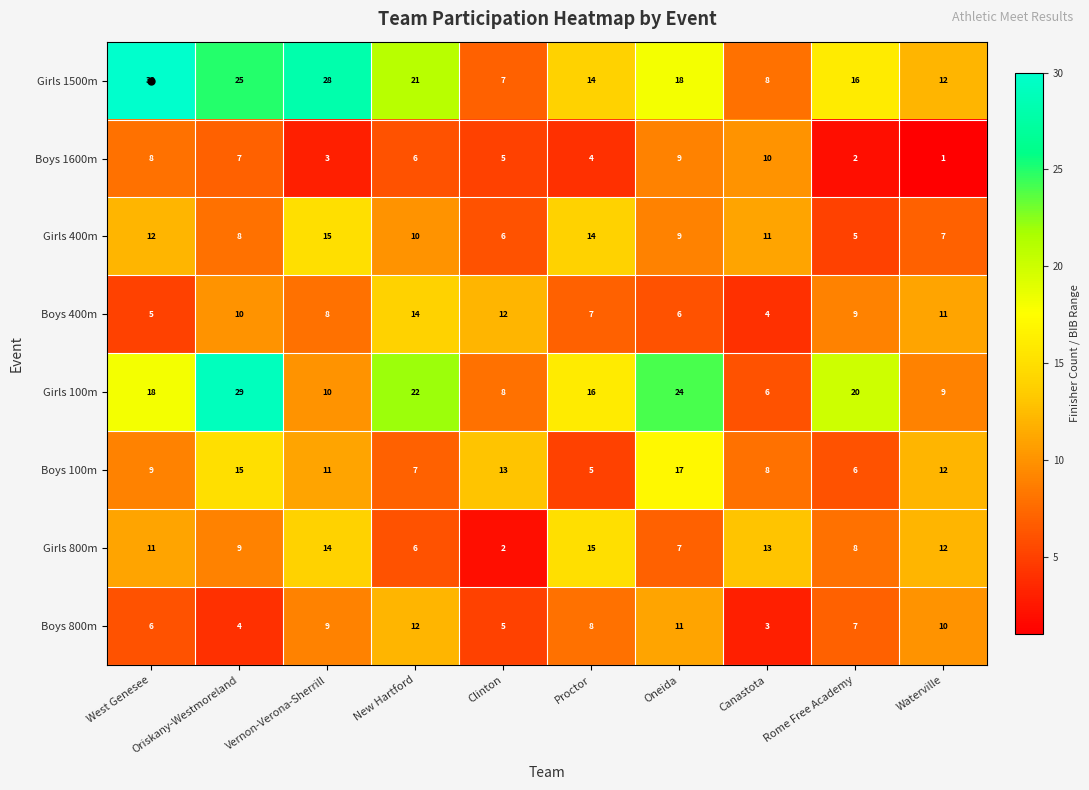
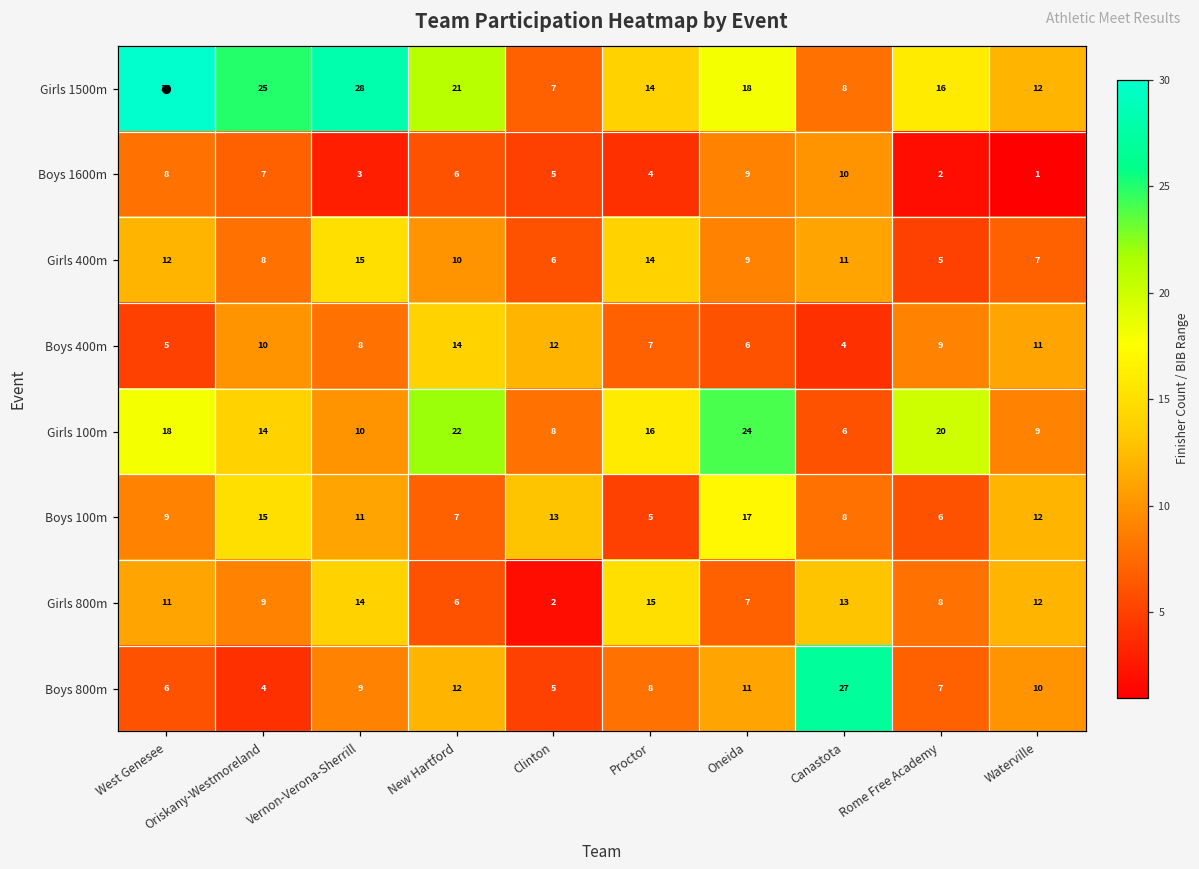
Girls 100m, Oriskany-Westmoreland: 29 -> 14
Boys 800m, Canastota: 3 -> 27
